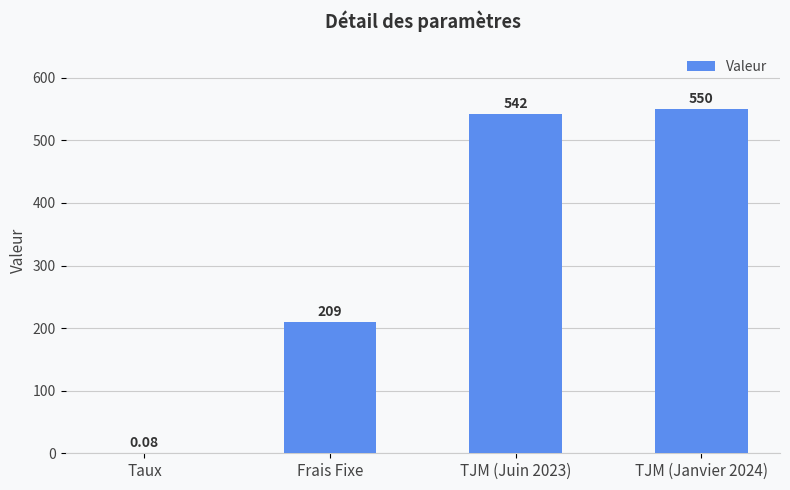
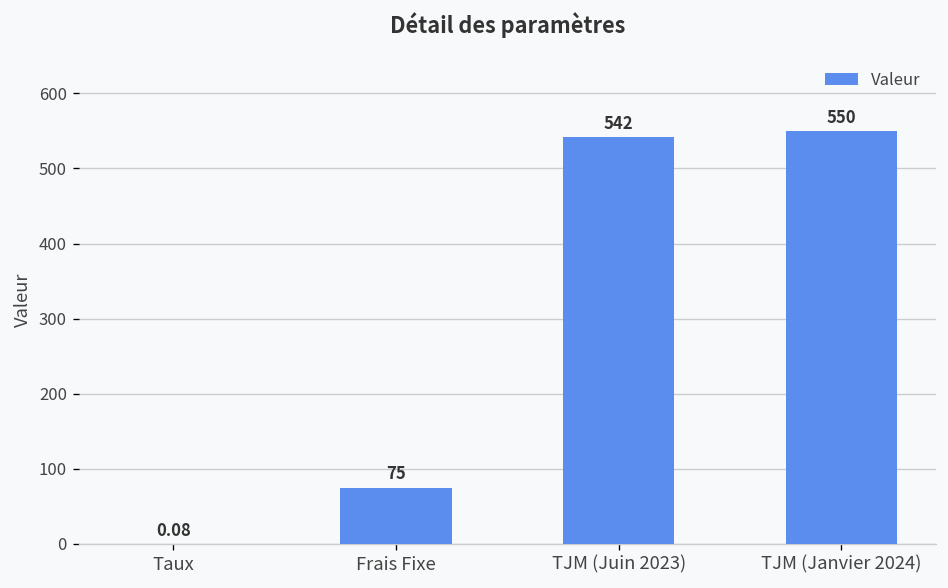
Frais Fixe: 209 -> 75
